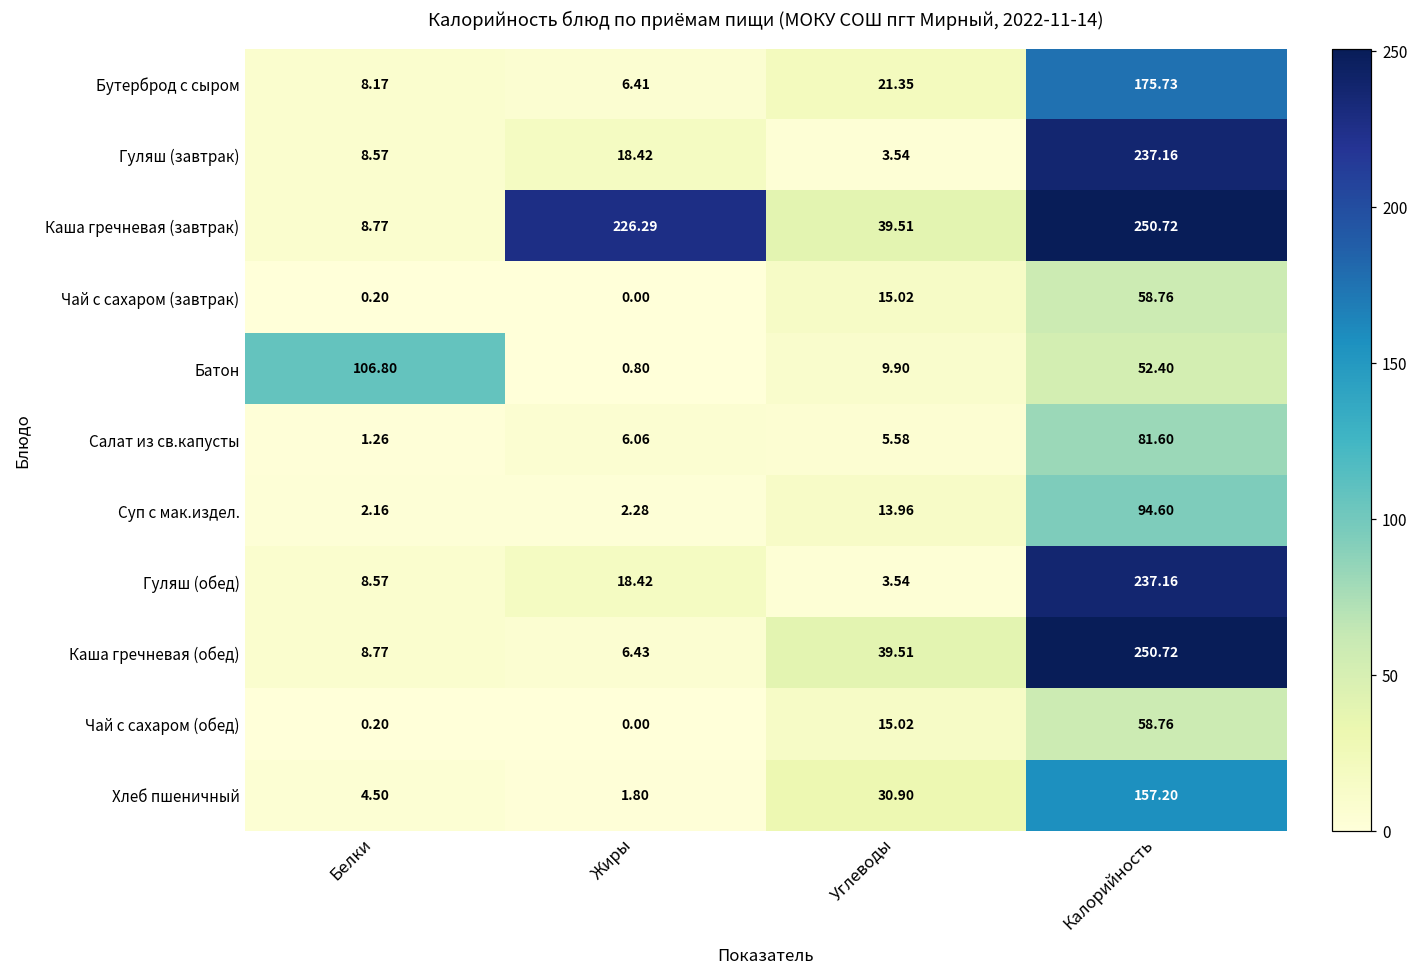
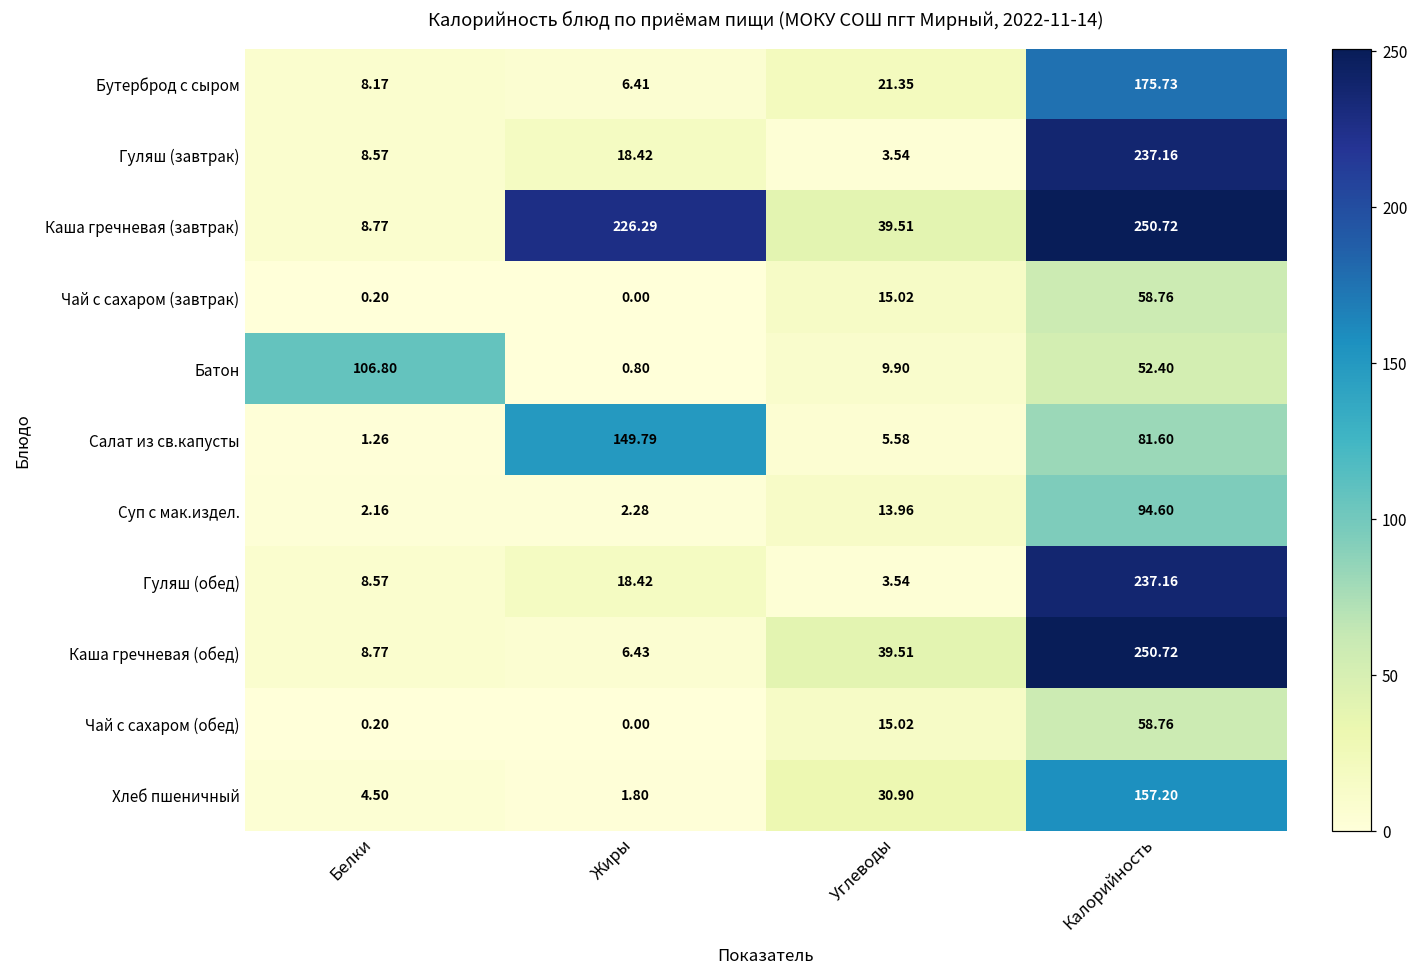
Салат из св.капусты, Жиры: 6.06 -> 149.79
